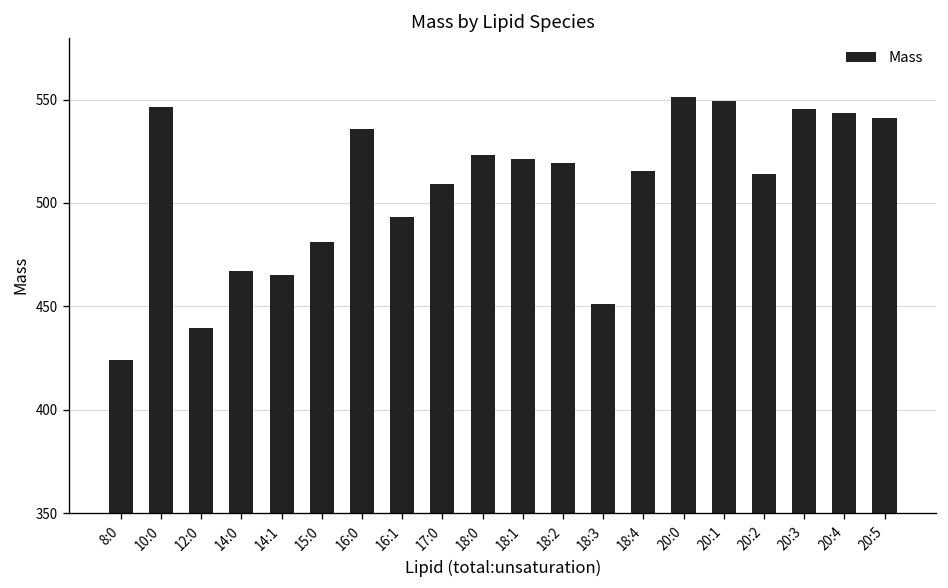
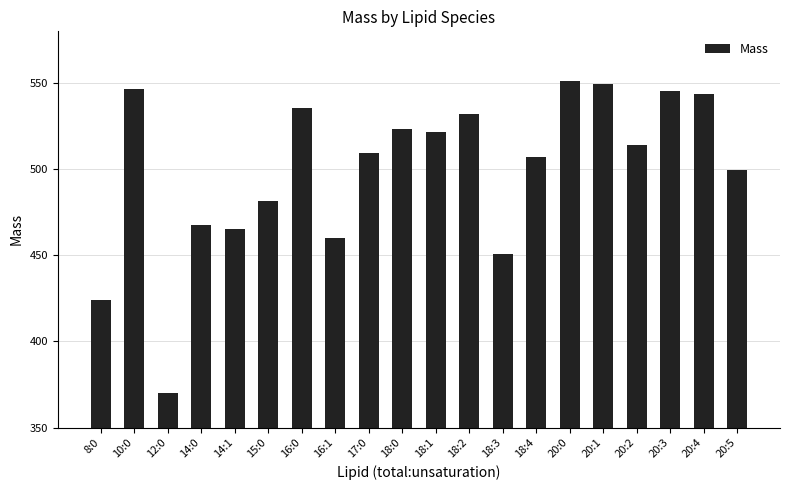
12:0: 439 -> 370
16:1: 493 -> 460
18:2: 519 -> 532
18:4: 515 -> 507
20:5: 541 -> 499
